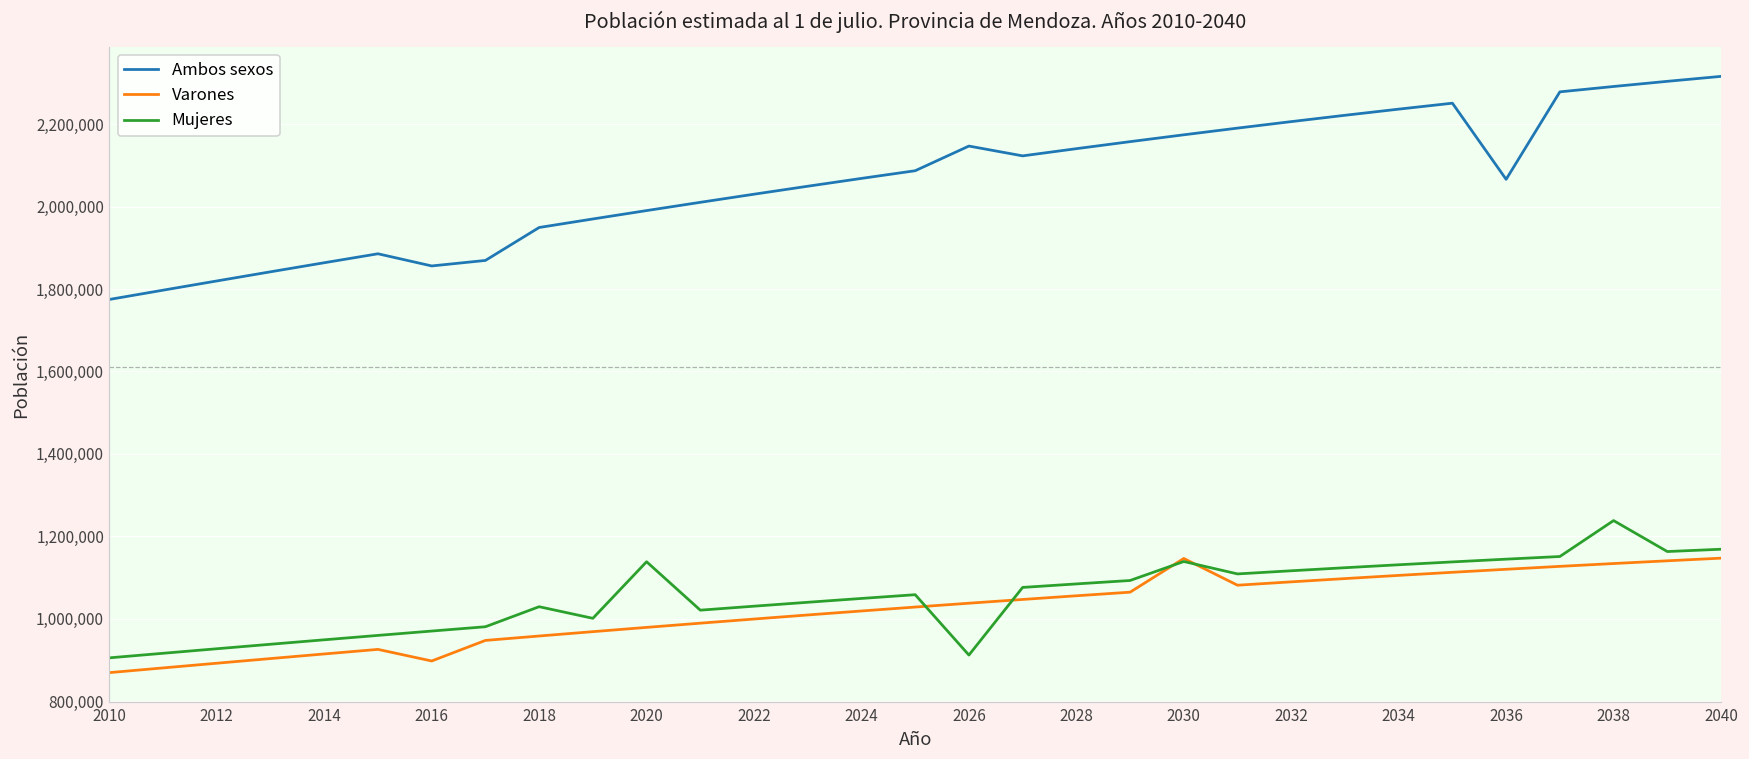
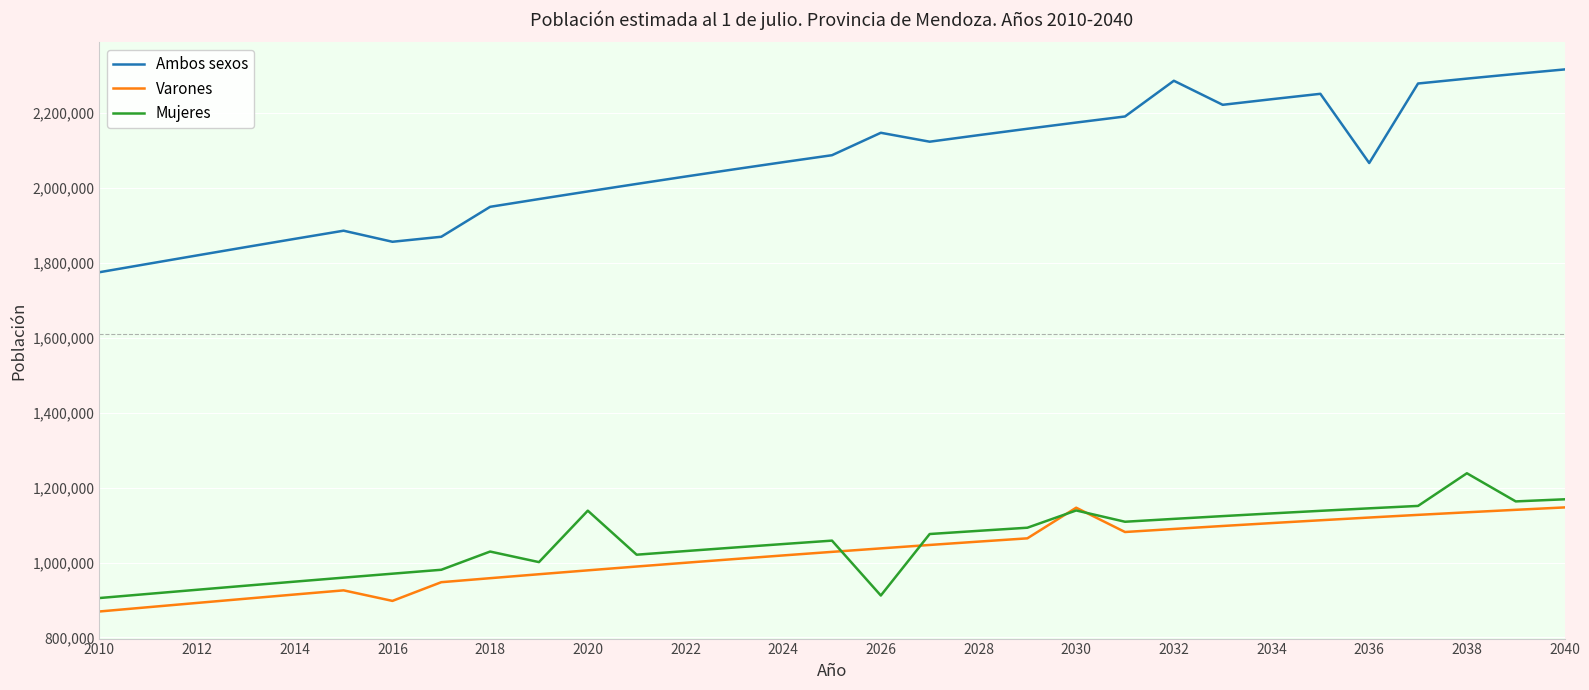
Ambos sexos, 2032: 2,210,000 -> 2,290,000
